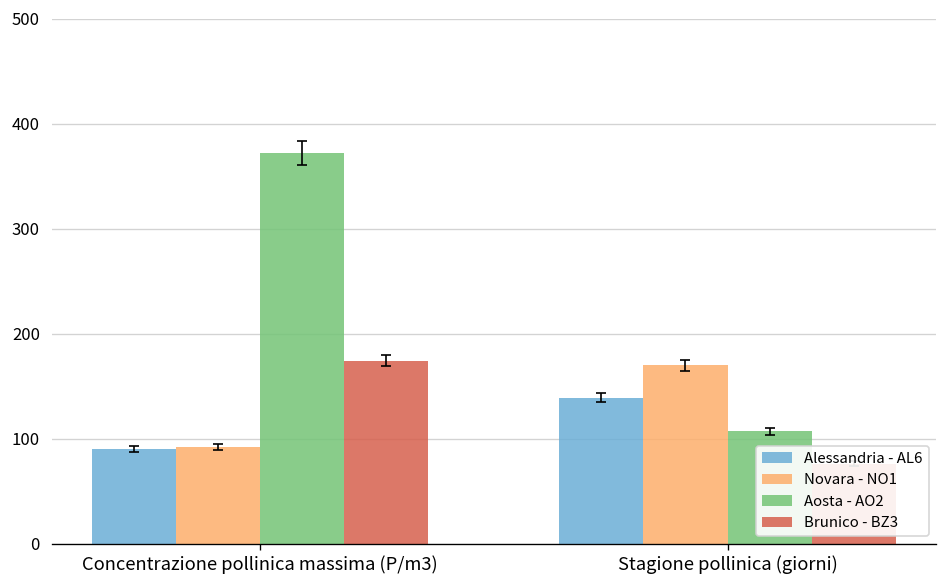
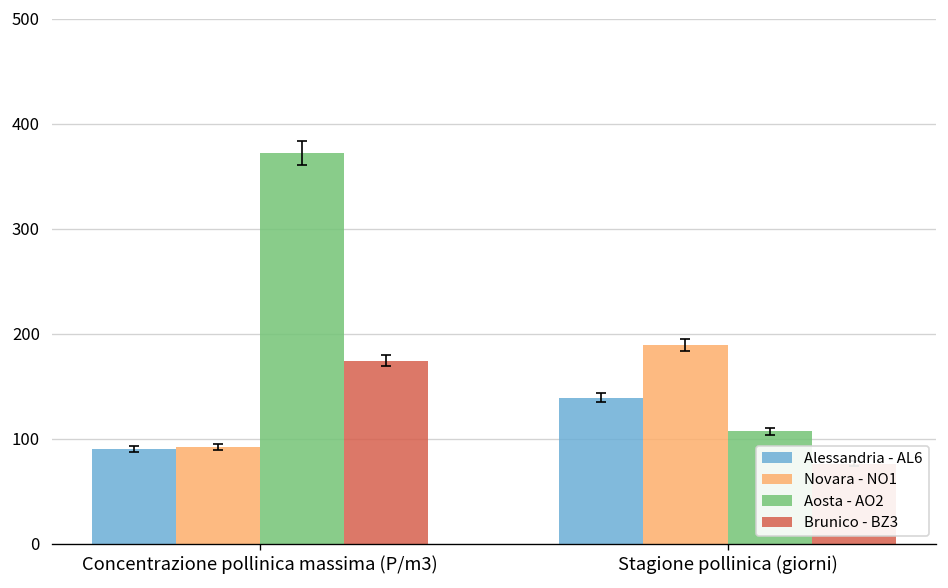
Novara - NO1, Stagione pollinica (giorni): 170 -> 190
